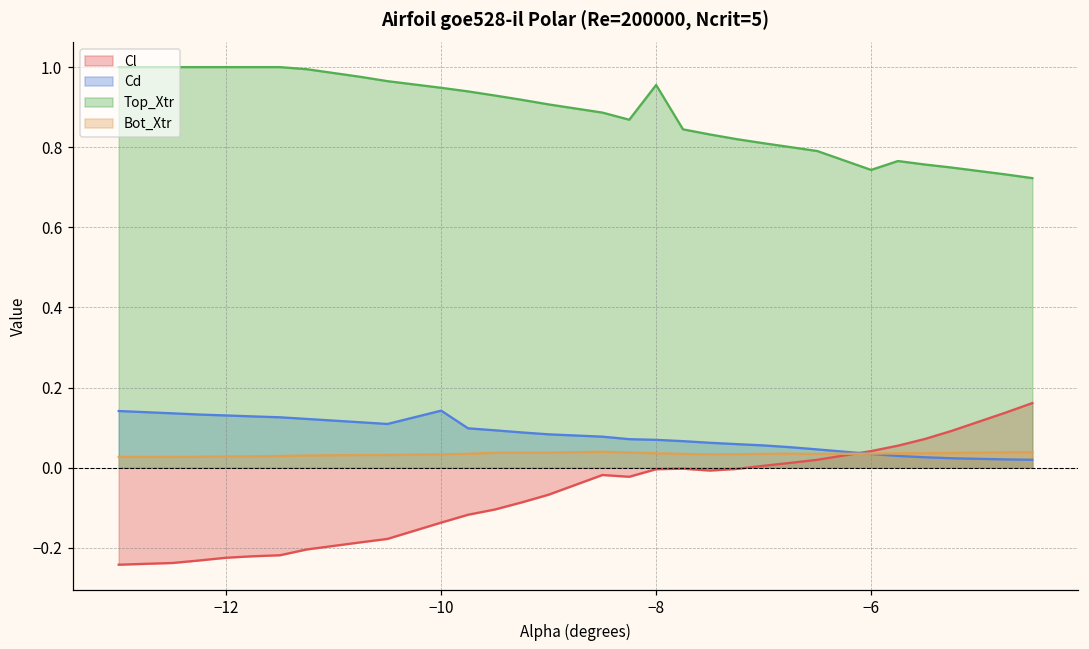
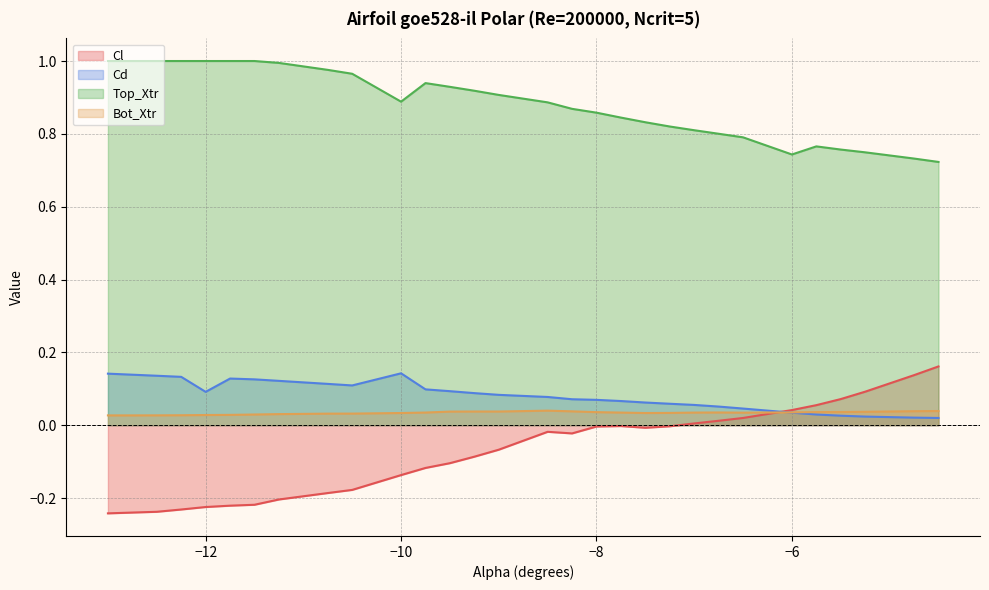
Cd, −12: 0.13 -> 0.09
Top_Xtr, −10: 0.95 -> 0.89
Top_Xtr, −8: 0.96 -> 0.86
